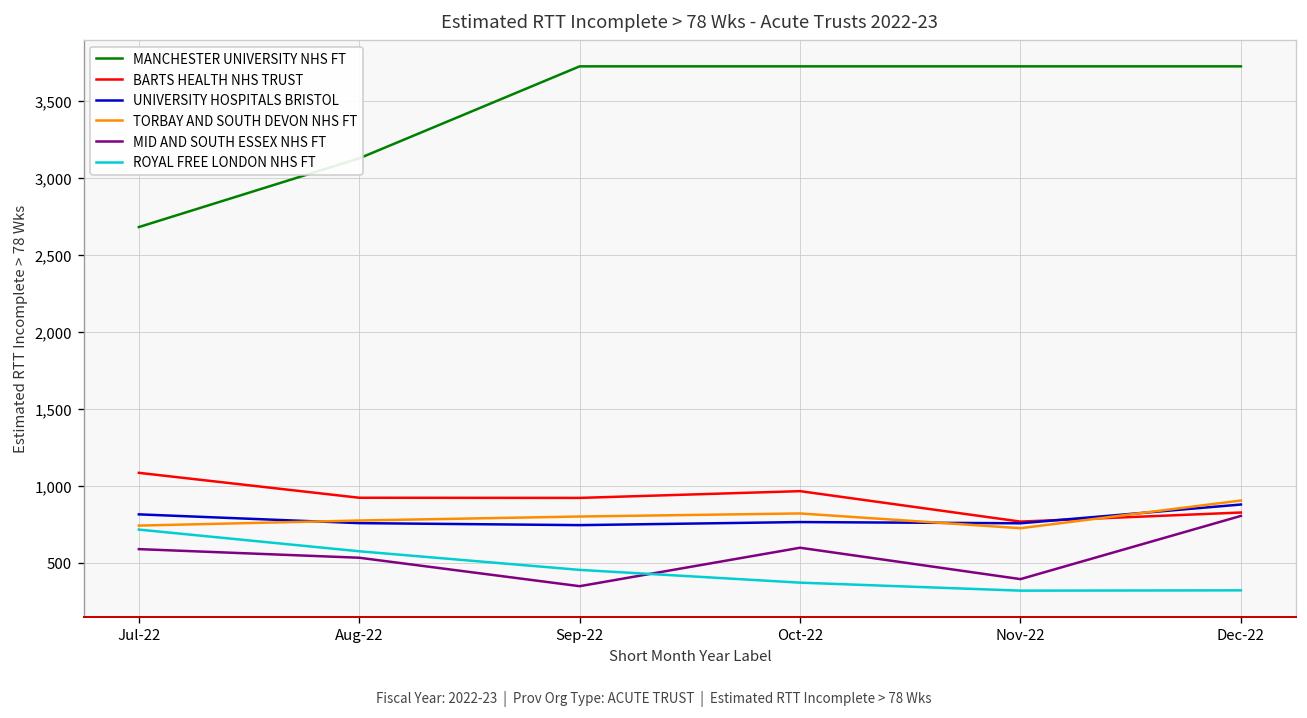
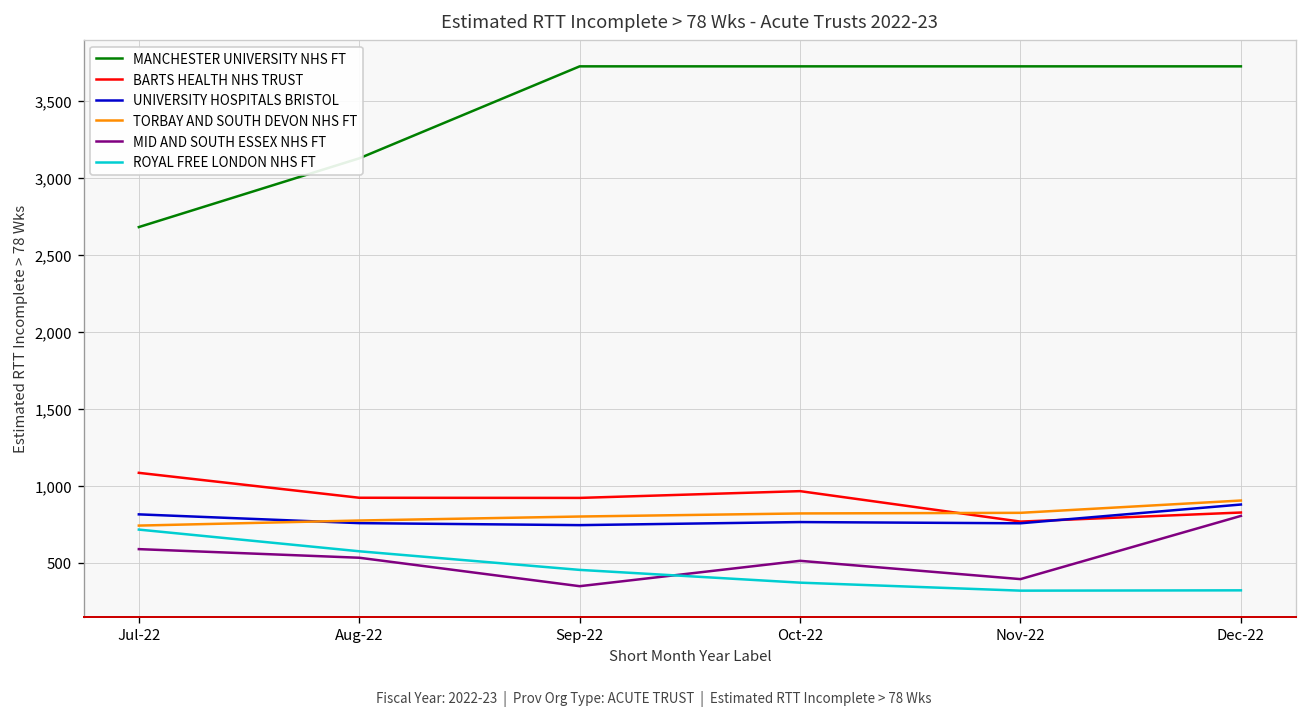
MID AND SOUTH ESSEX NHS FT, Oct-22: 600 -> 510
TORBAY AND SOUTH DEVON NHS FT, Nov-22: 720 -> 820
